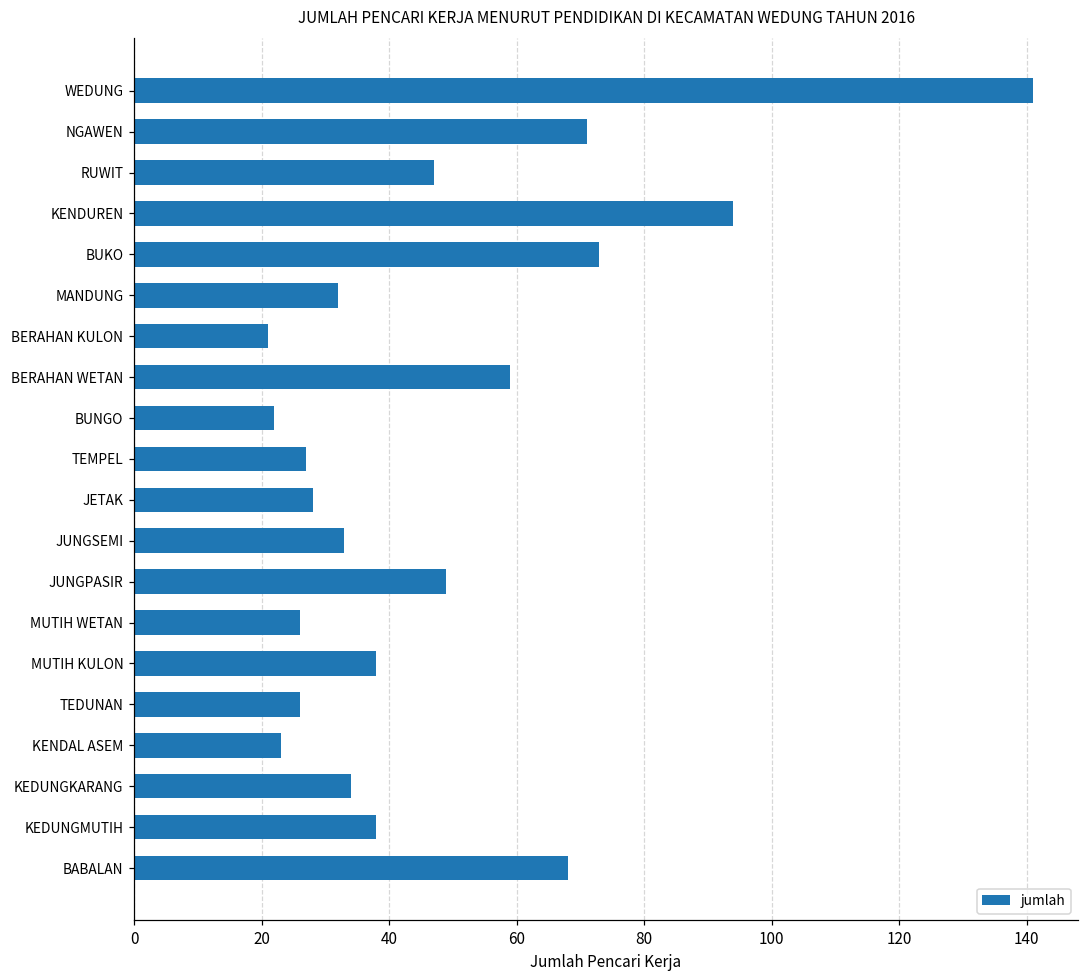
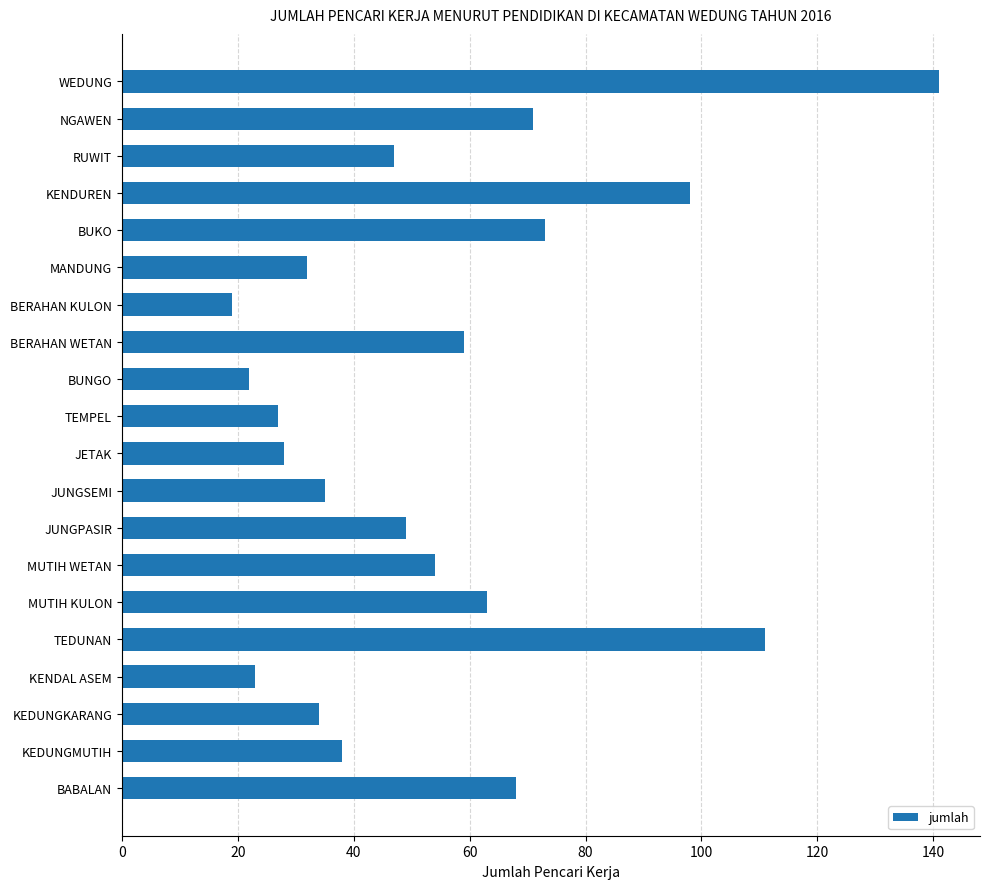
KENDUREN: 94 -> 98
BERAHAN KULON: 21 -> 19
JUNGSEMI: 33 -> 35
MUTIH WETAN: 26 -> 54
MUTIH KULON: 38 -> 63
TEDUNAN: 26 -> 111
